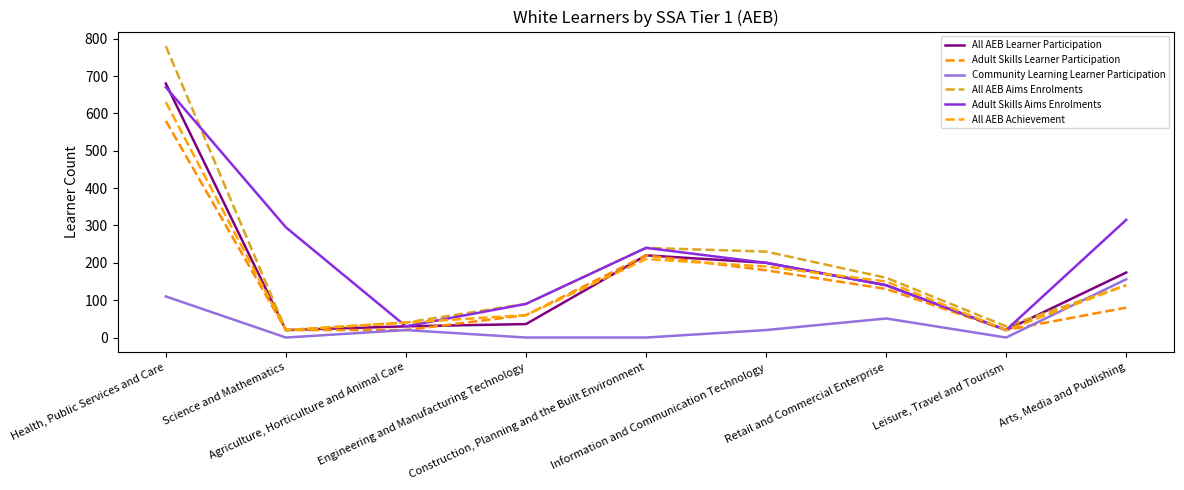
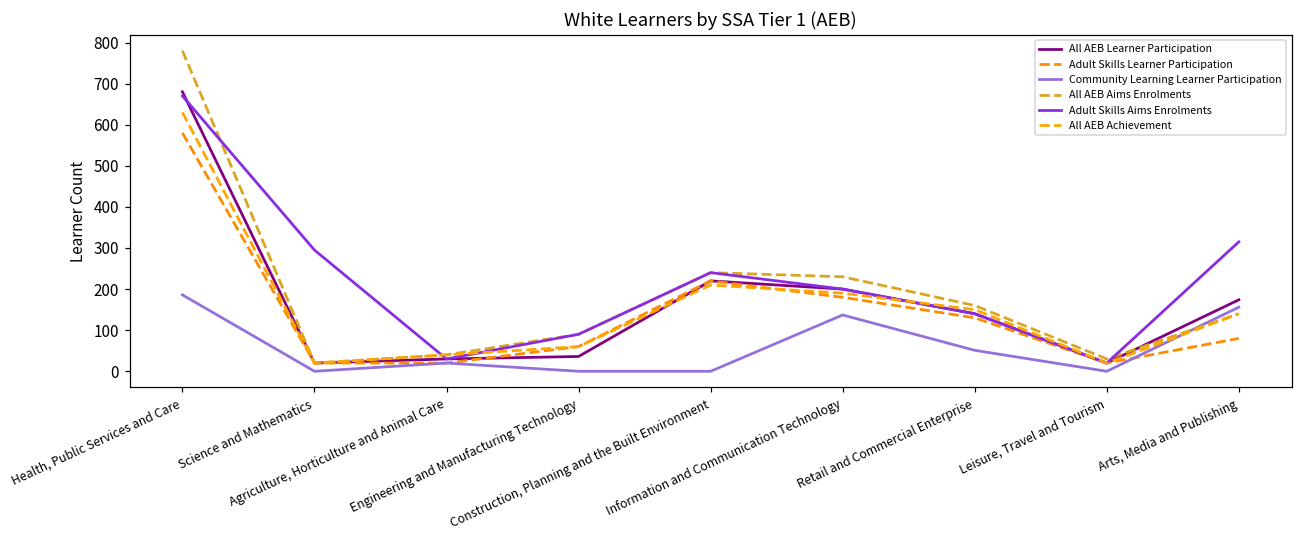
Community Learning Learner Participation, Health, Public Services and Care: 110 -> 190
Community Learning Learner Participation, Information and Communication Technology: 20 -> 140
